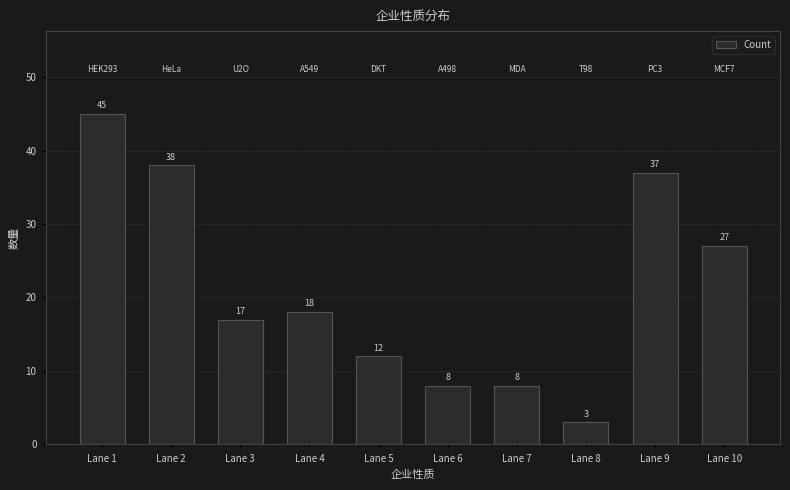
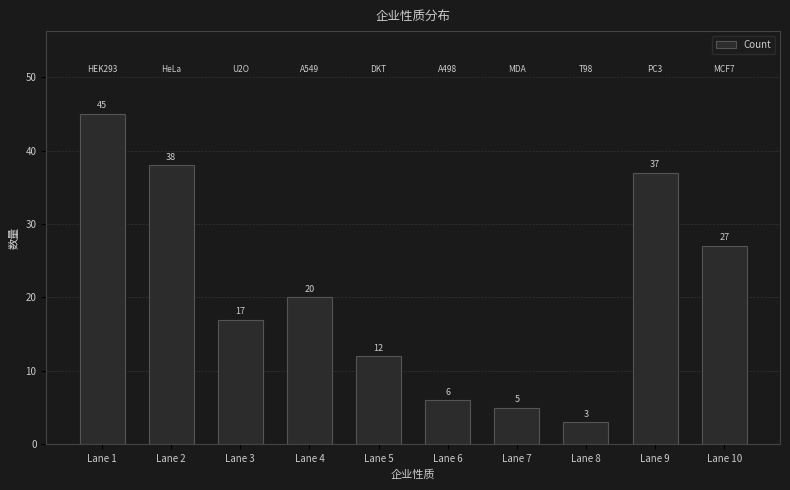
Lane 4: 18 -> 20
Lane 6: 8 -> 6
Lane 7: 8 -> 5
